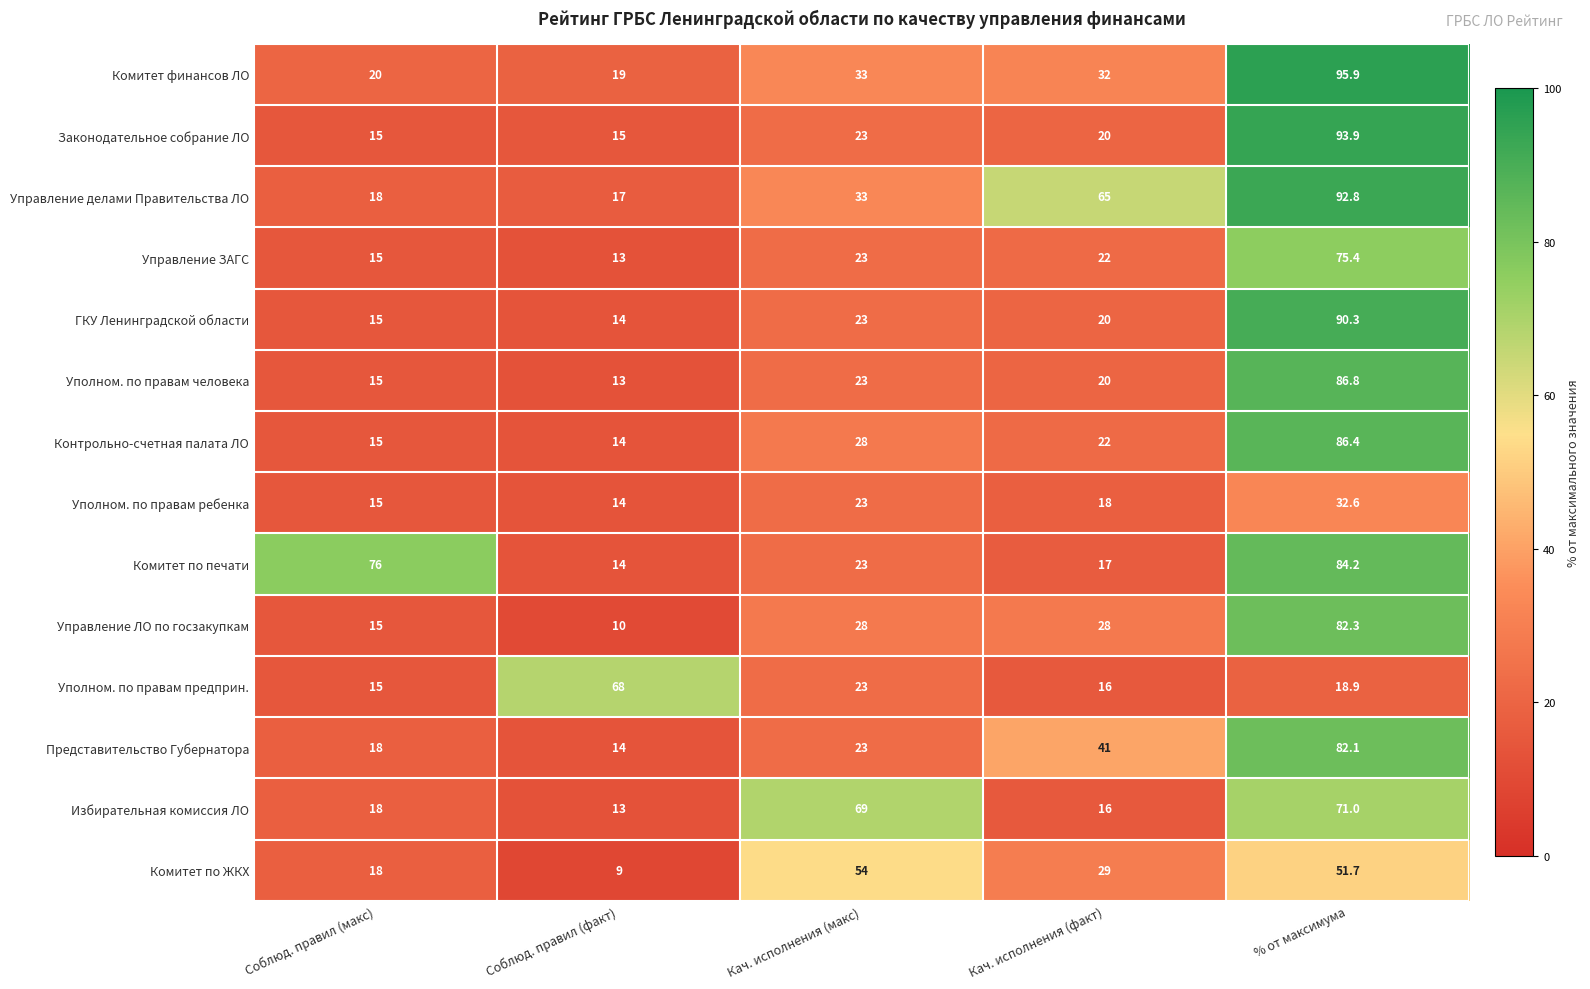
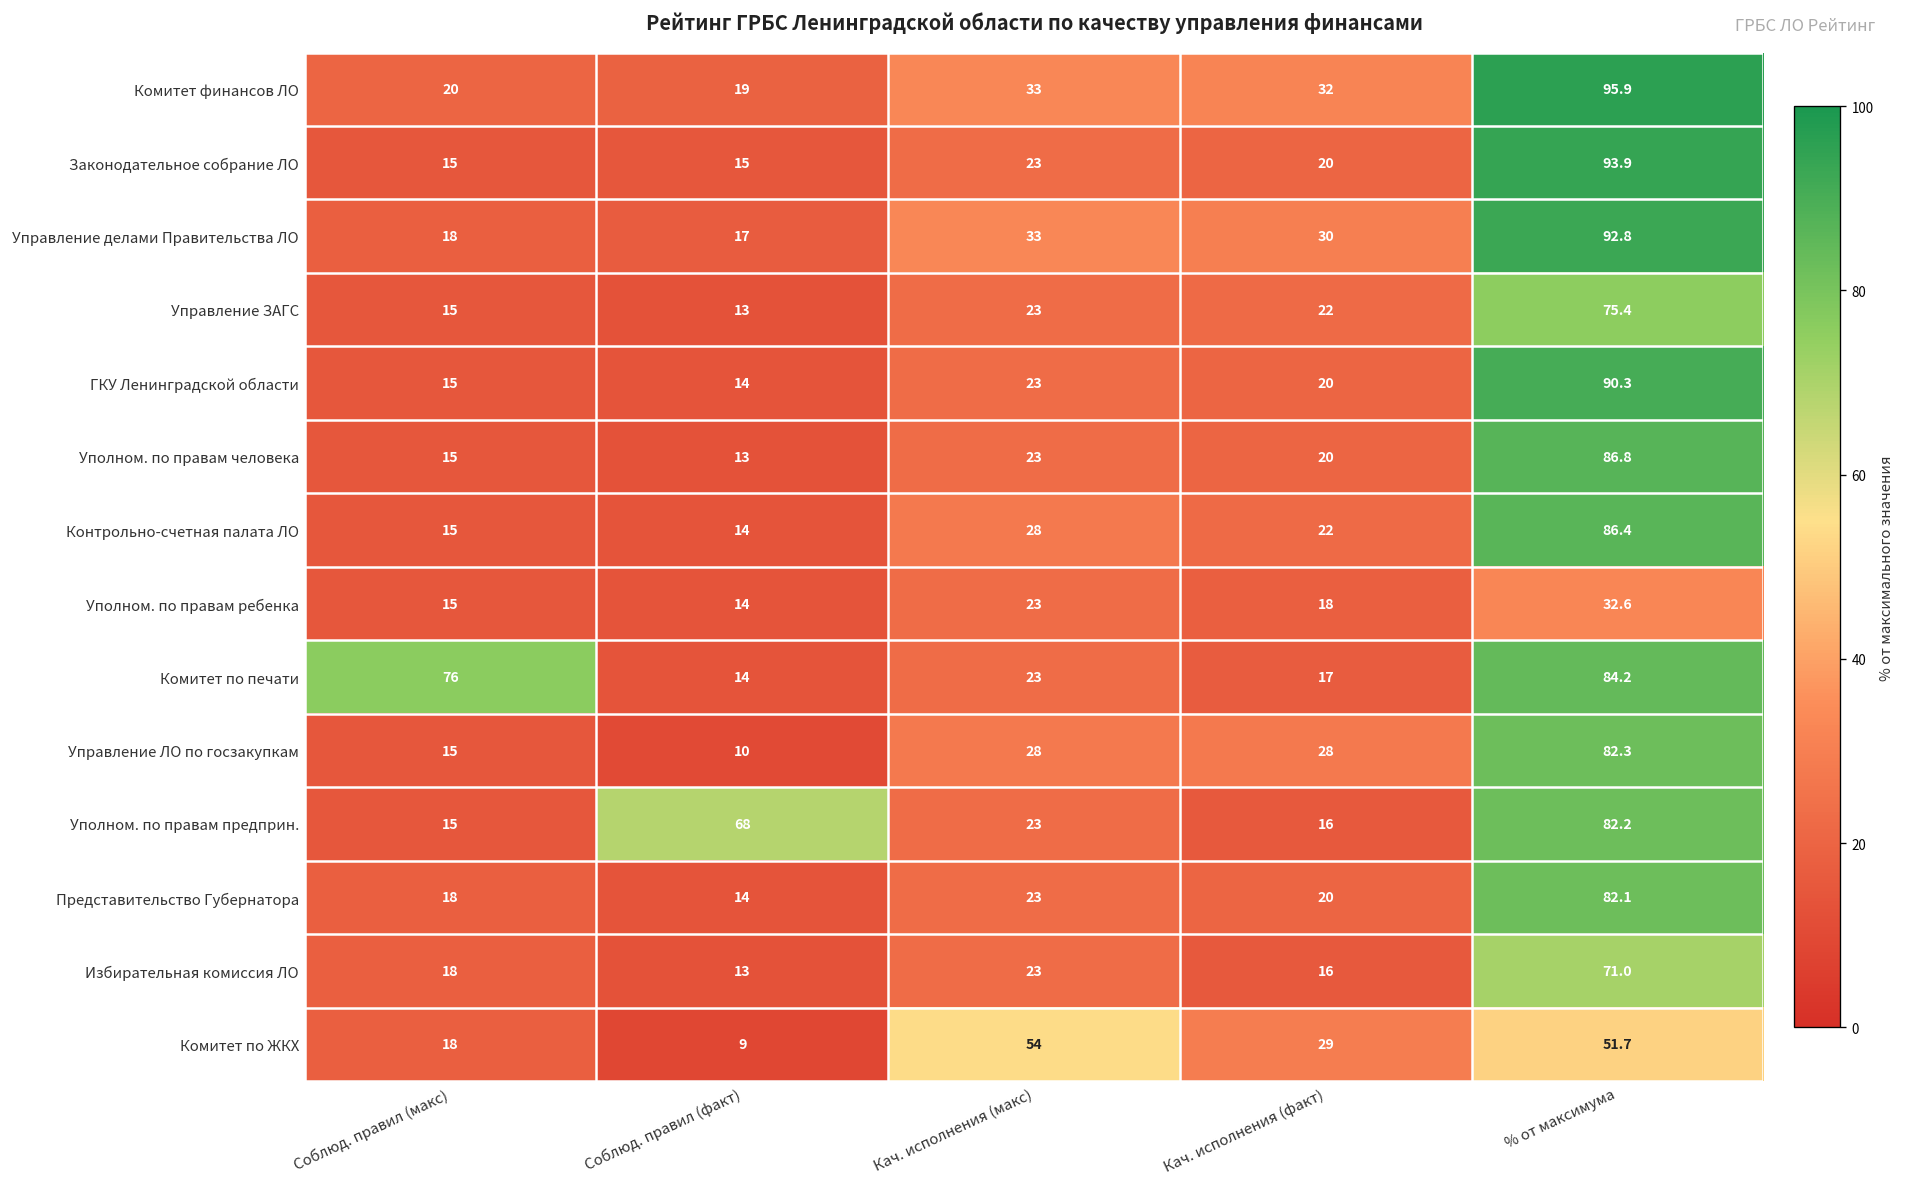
Управление делами Правительства ЛО, Кач. исполнения (факт): 65 -> 30
Уполном. по правам предприн., % от максимума: 18.9 -> 82.2
Представительство Губернатора, Кач. исполнения (факт): 41 -> 20
Избирательная комиссия ЛО, Кач. исполнения (макс): 69 -> 23
